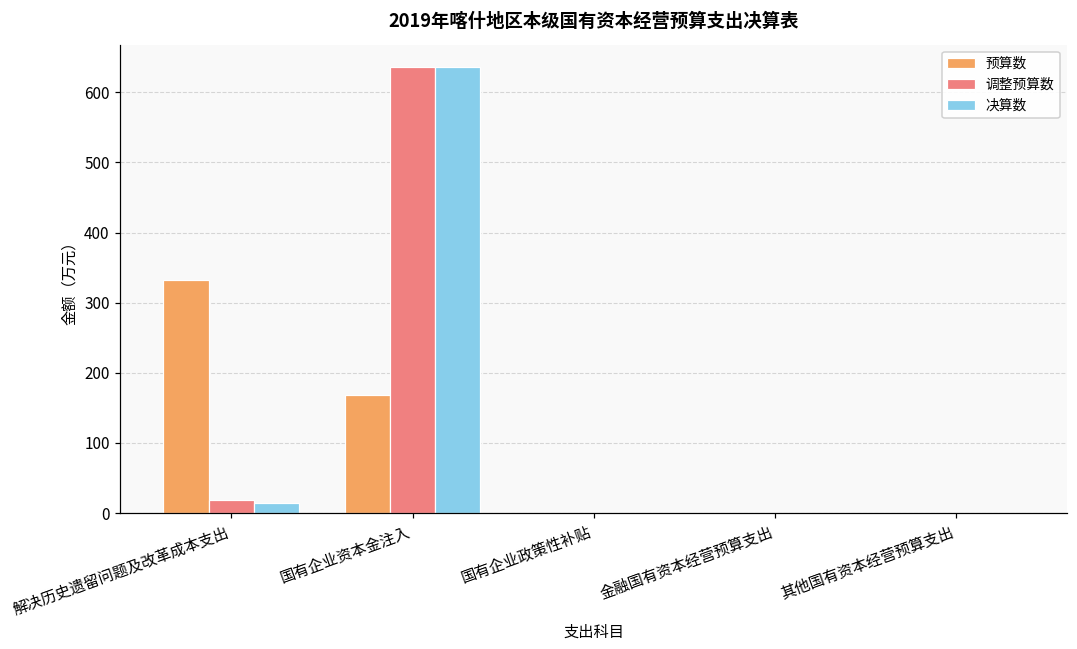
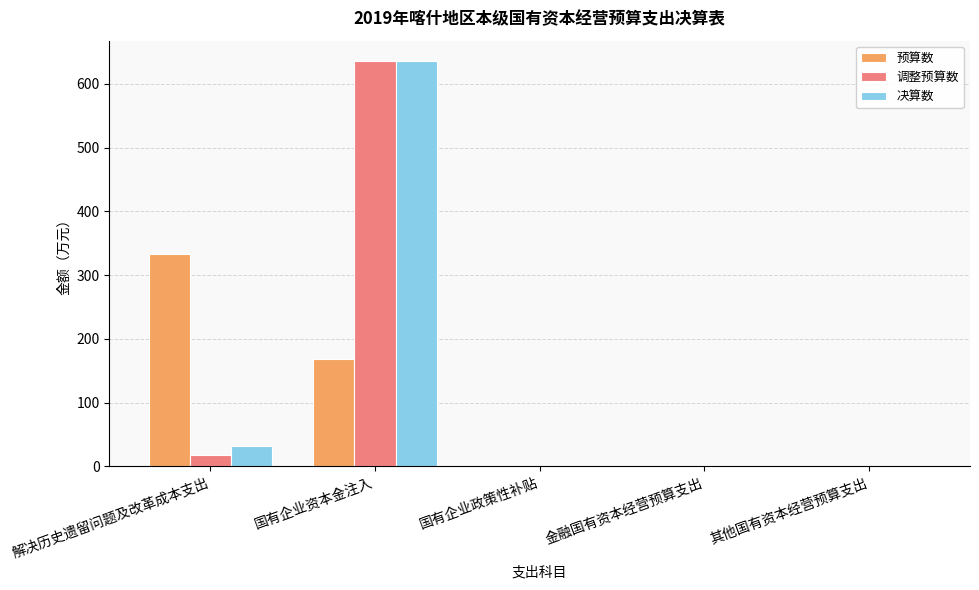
决算数, 解决历史遗留问题及改革成本支出: 10 -> 30
